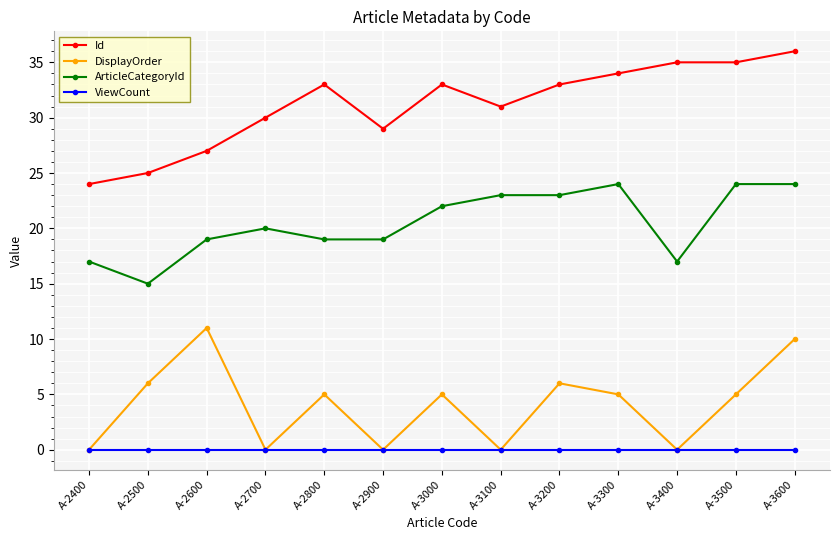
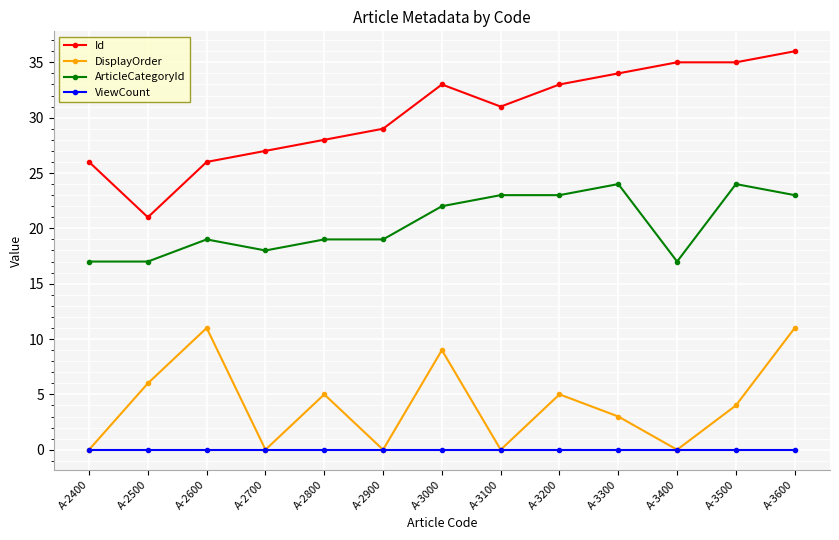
Id, A-2400: 24 -> 26
Id, A-2500: 25 -> 21
ArticleCategoryId, A-2500: 15 -> 17
Id, A-2600: 27 -> 26
Id, A-2700: 30 -> 27
ArticleCategoryId, A-2700: 20 -> 18
Id, A-2800: 33 -> 28
DisplayOrder, A-3000: 5 -> 9
DisplayOrder, A-3200: 6 -> 5
DisplayOrder, A-3300: 5 -> 3
DisplayOrder, A-3500: 5 -> 4
DisplayOrder, A-3600: 10 -> 11
ArticleCategoryId, A-3600: 24 -> 23
